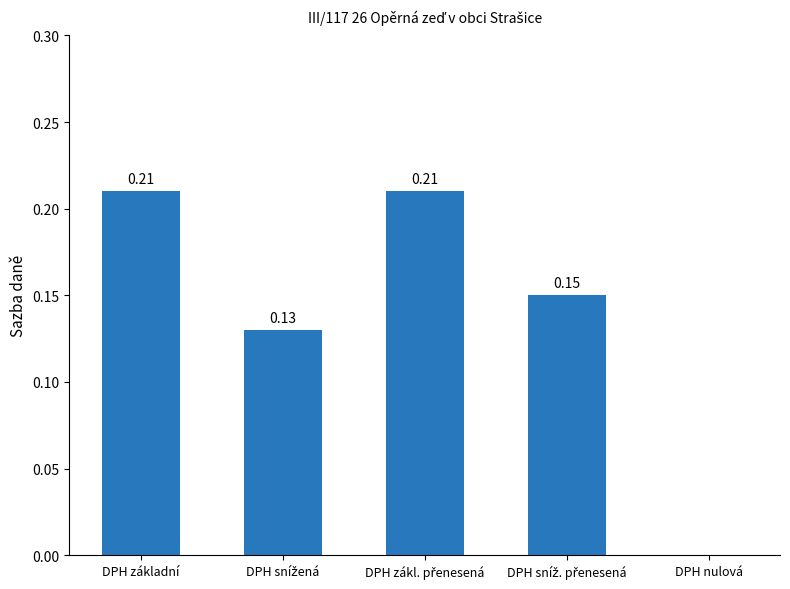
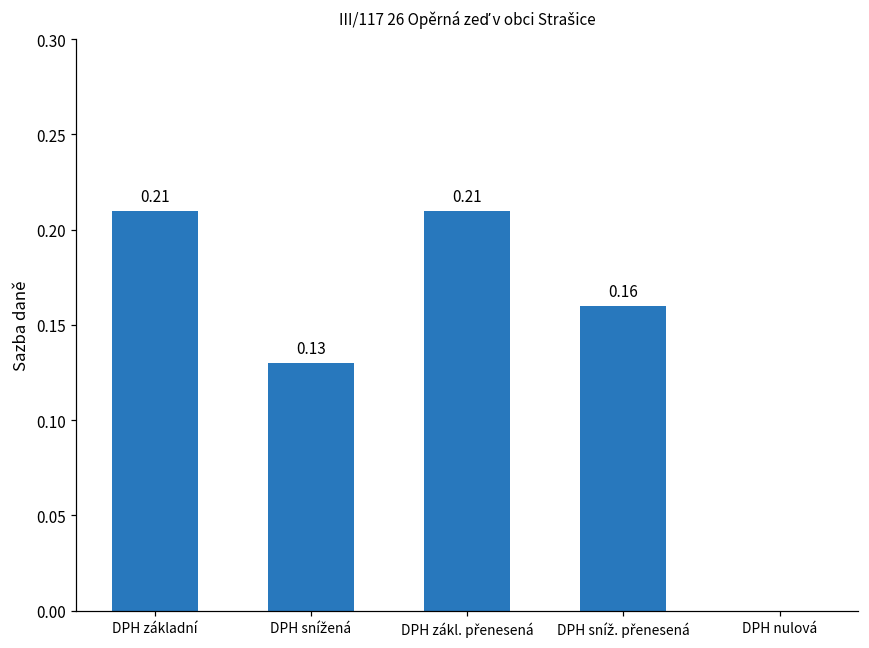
DPH sníž. přenesená: 0.15 -> 0.16
